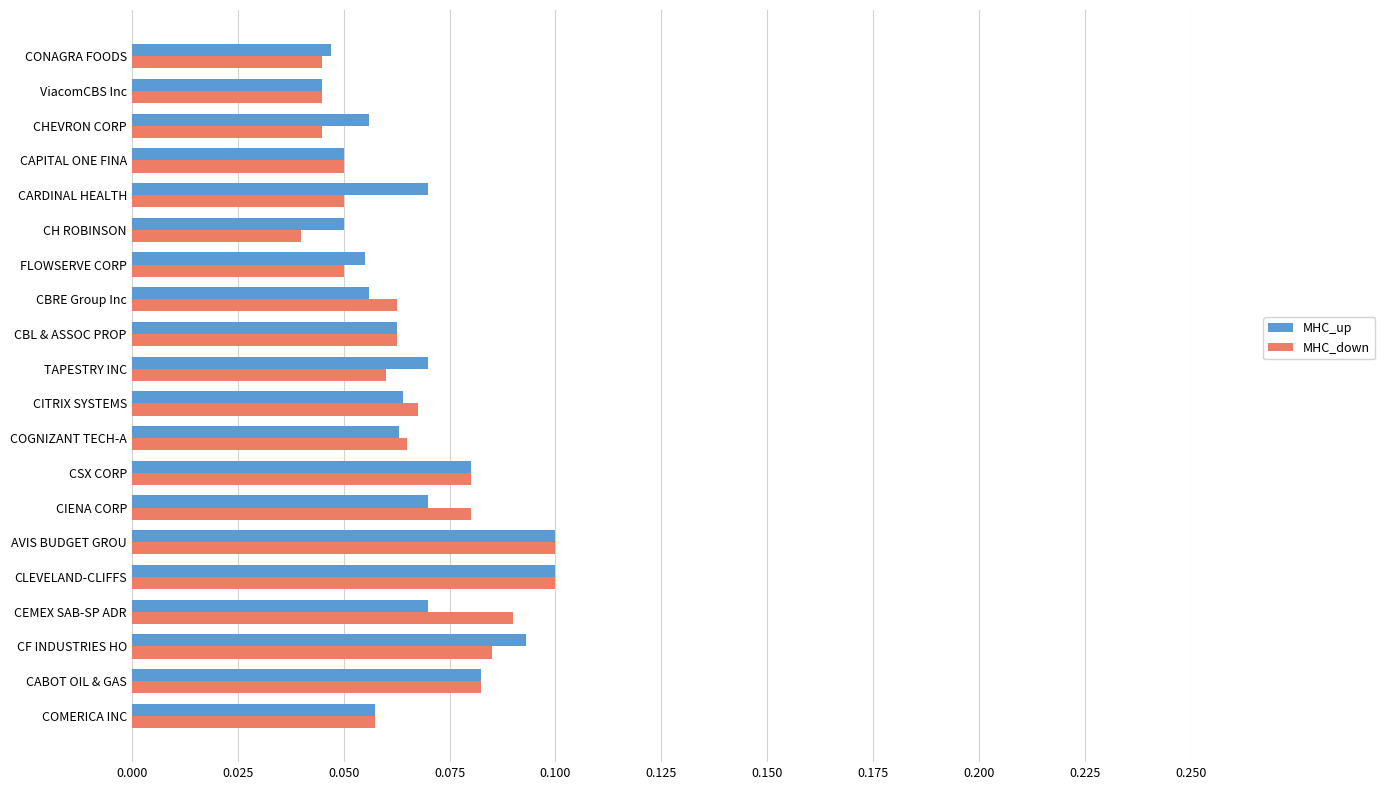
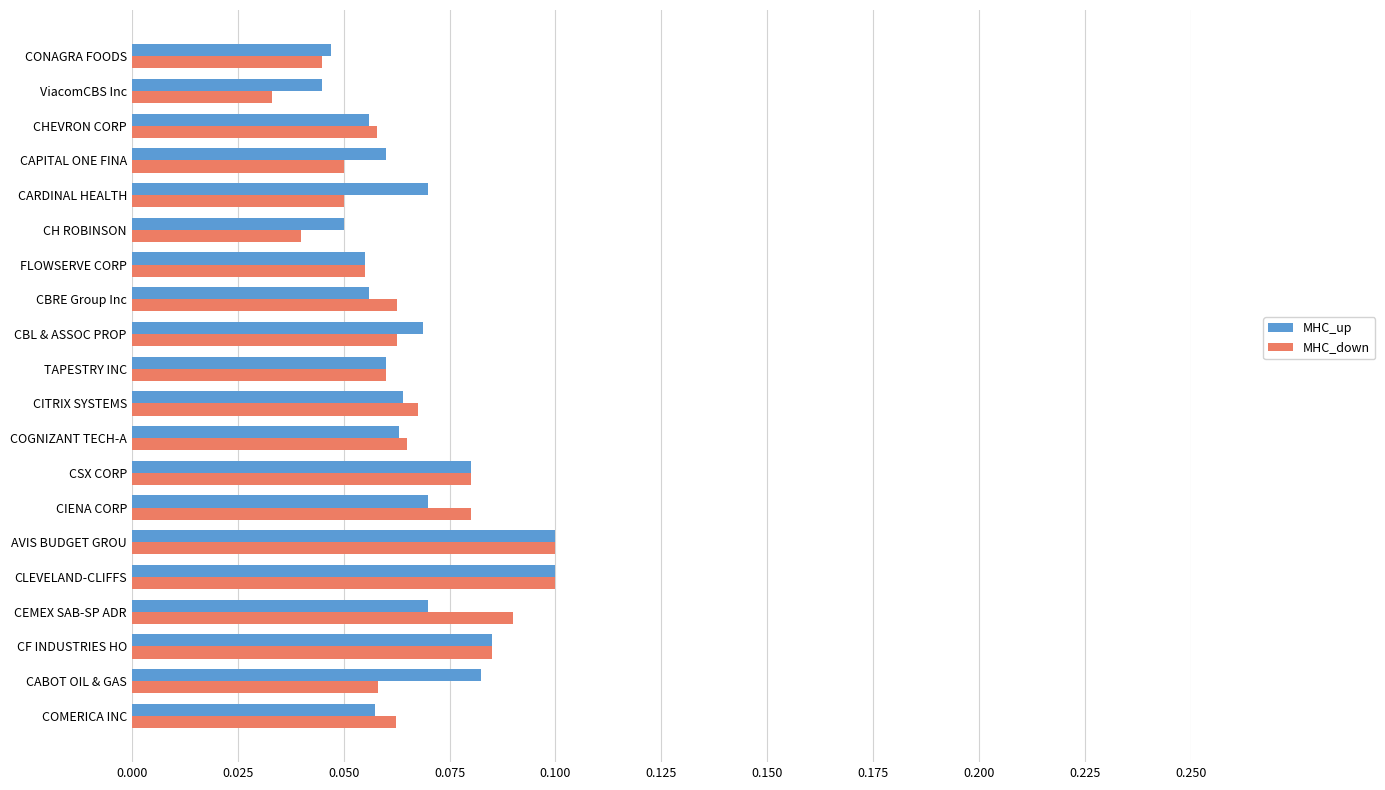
MHC_down, ViacomCBS Inc: 0.045 -> 0.033
MHC_down, CHEVRON CORP: 0.045 -> 0.058
MHC_up, CAPITAL ONE FINA: 0.05 -> 0.06
MHC_down, FLOWSERVE CORP: 0.050 -> 0.055
MHC_up, CBL & ASSOC PROP: 0.063 -> 0.069
MHC_up, TAPESTRY INC: 0.07 -> 0.06
MHC_up, CF INDUSTRIES HO: 0.093 -> 0.085
MHC_down, CABOT OIL & GAS: 0.083 -> 0.058
MHC_down, COMERICA INC: 0.058 -> 0.062
